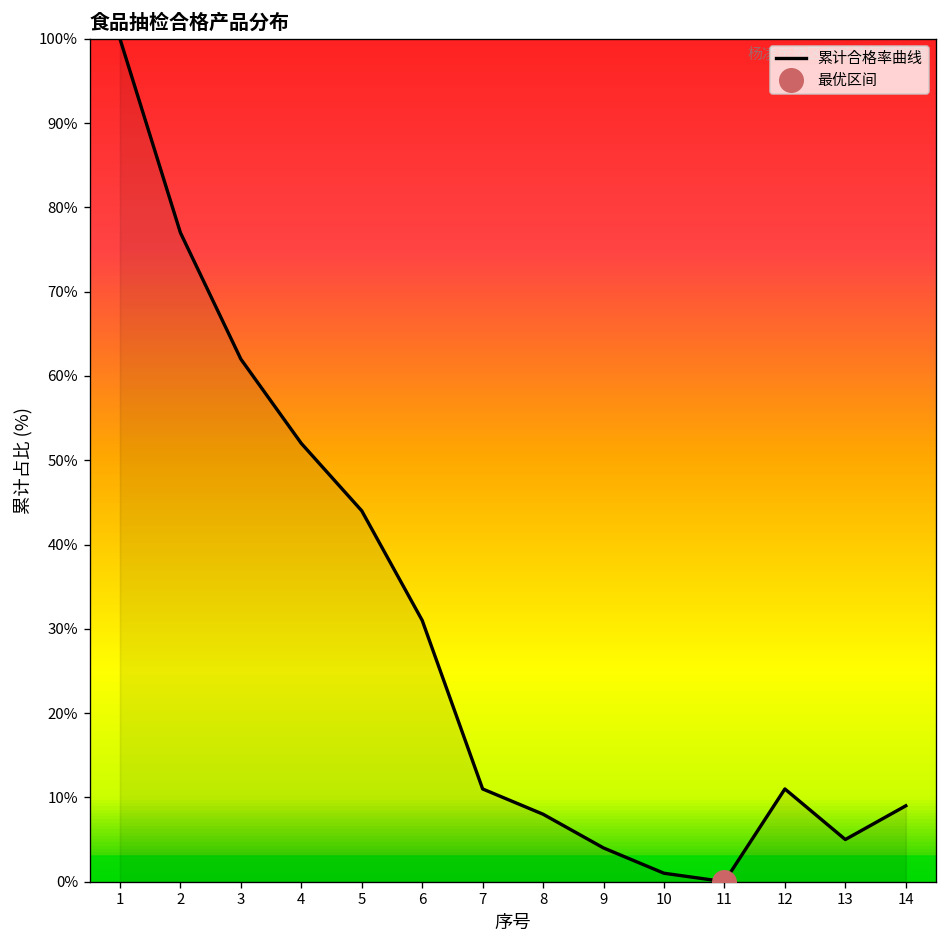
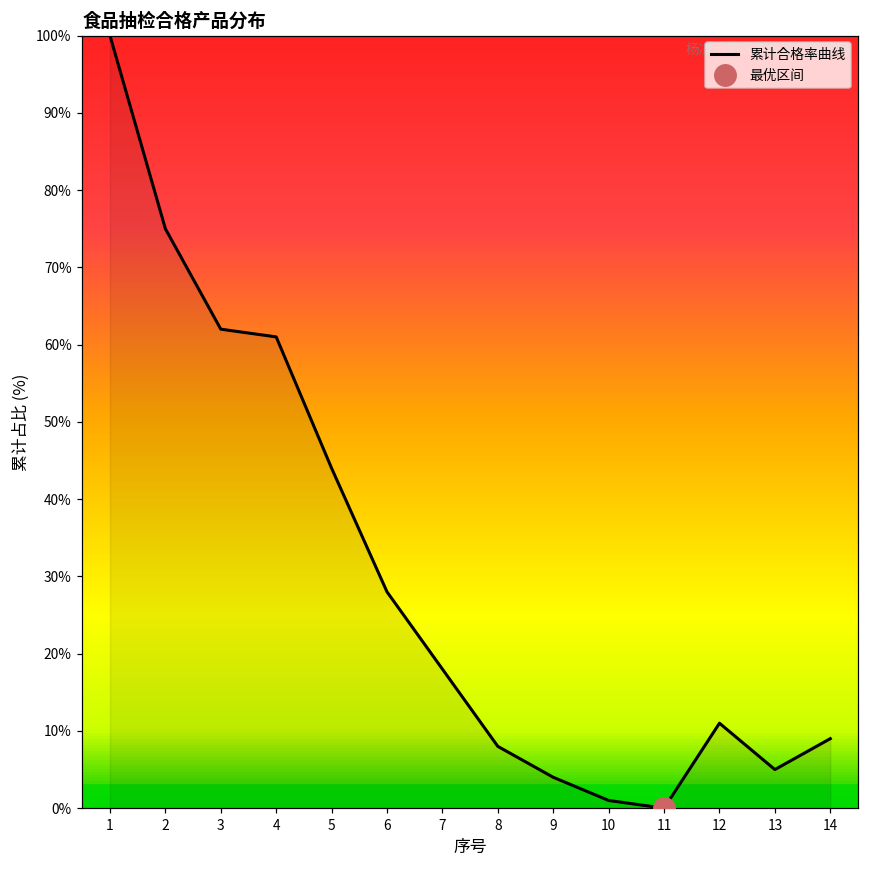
累计合格率曲线, 2: 77% -> 75%
累计合格率曲线, 4: 52% -> 61%
累计合格率曲线, 6: 31% -> 28%
累计合格率曲线, 7: 11% -> 18%
